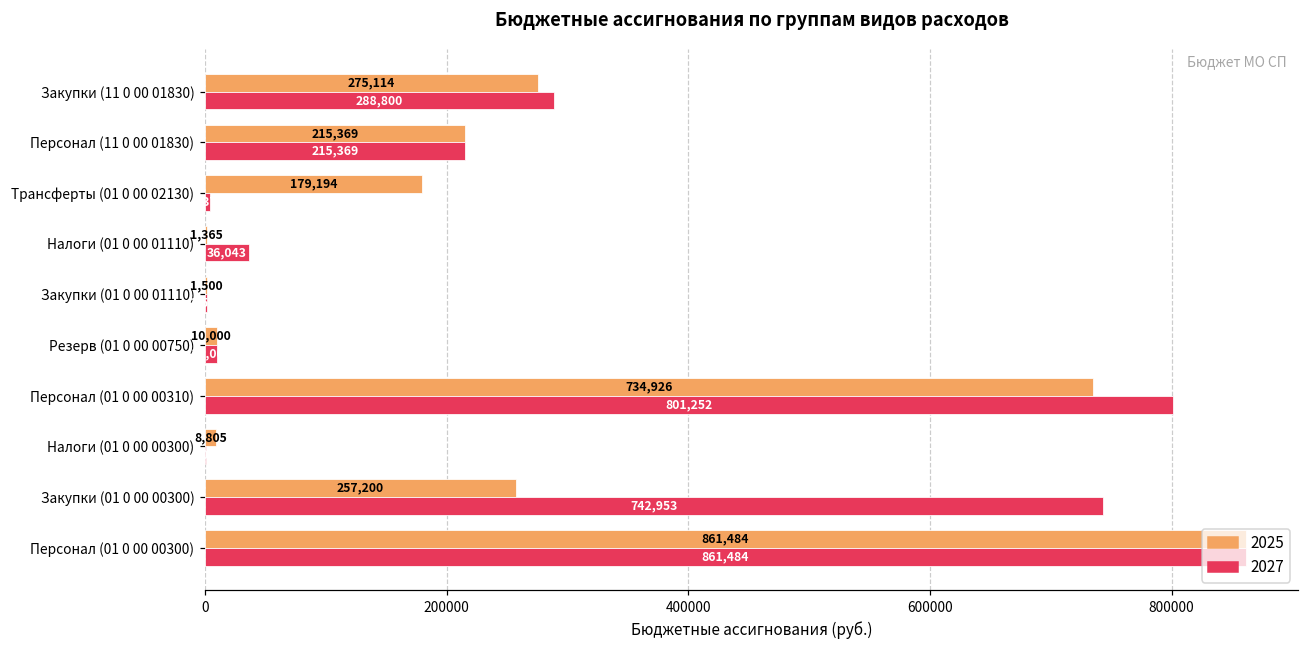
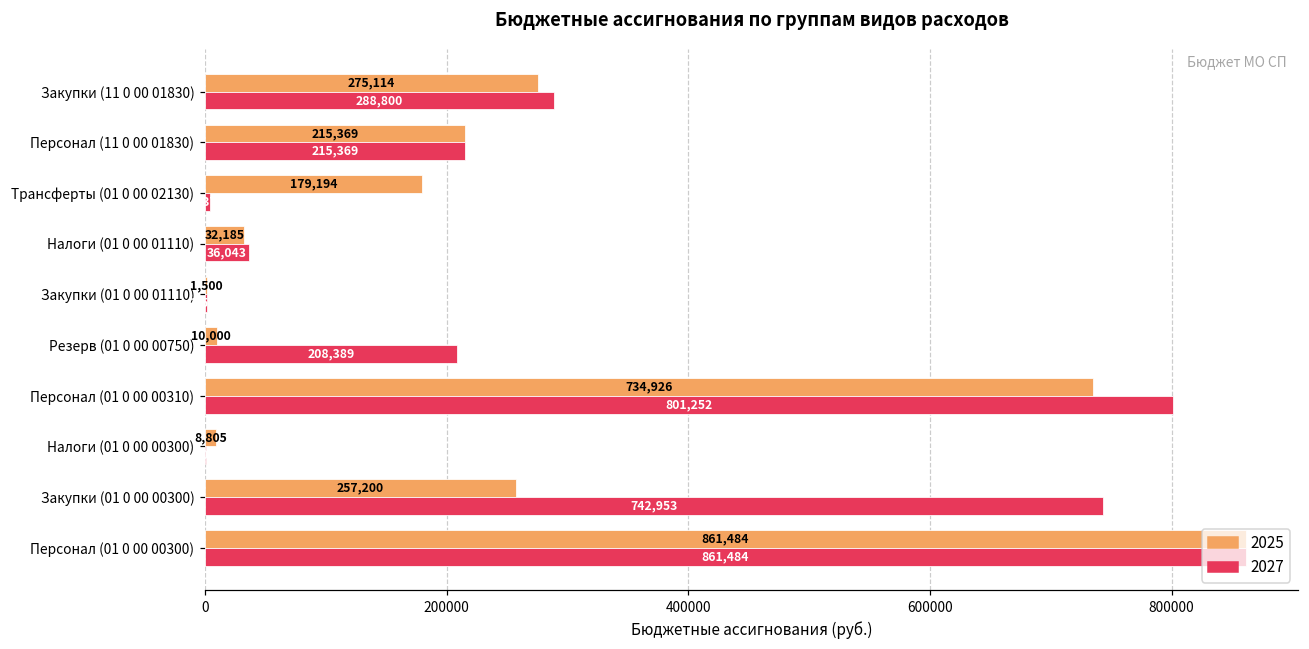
2025, Налоги (01 0 00 01110): 1,365 -> 32,185
2027, Резерв (01 0 00 00750): 10000 -> 208000
